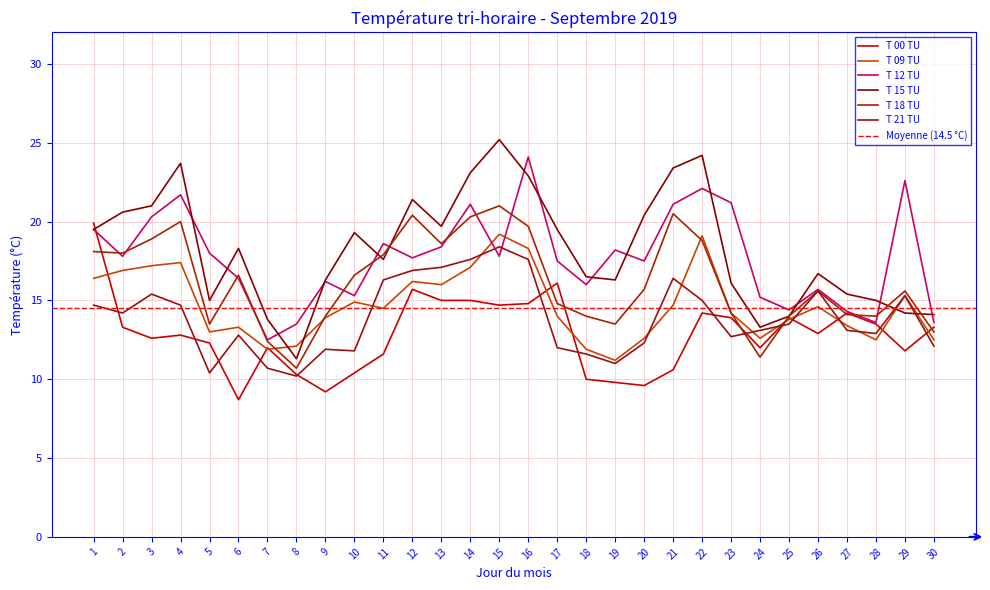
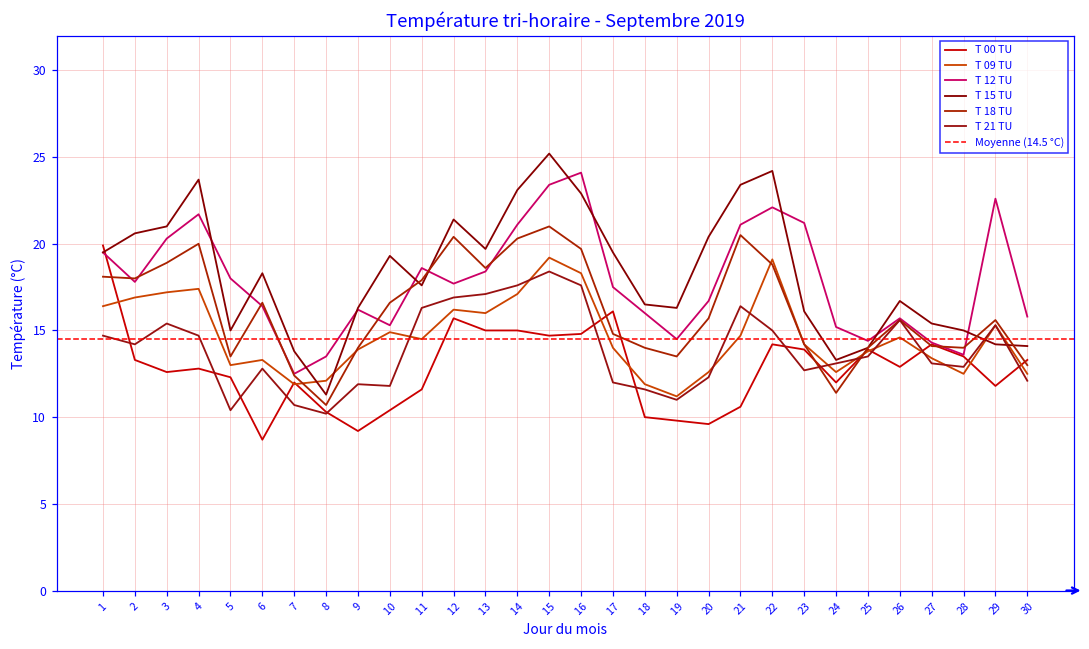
T 12 TU, 15: 17.8 -> 23.4
T 12 TU, 19: 18.2 -> 14.5
T 12 TU, 20: 17.5 -> 16.7
T 12 TU, 30: 13.6 -> 15.8
